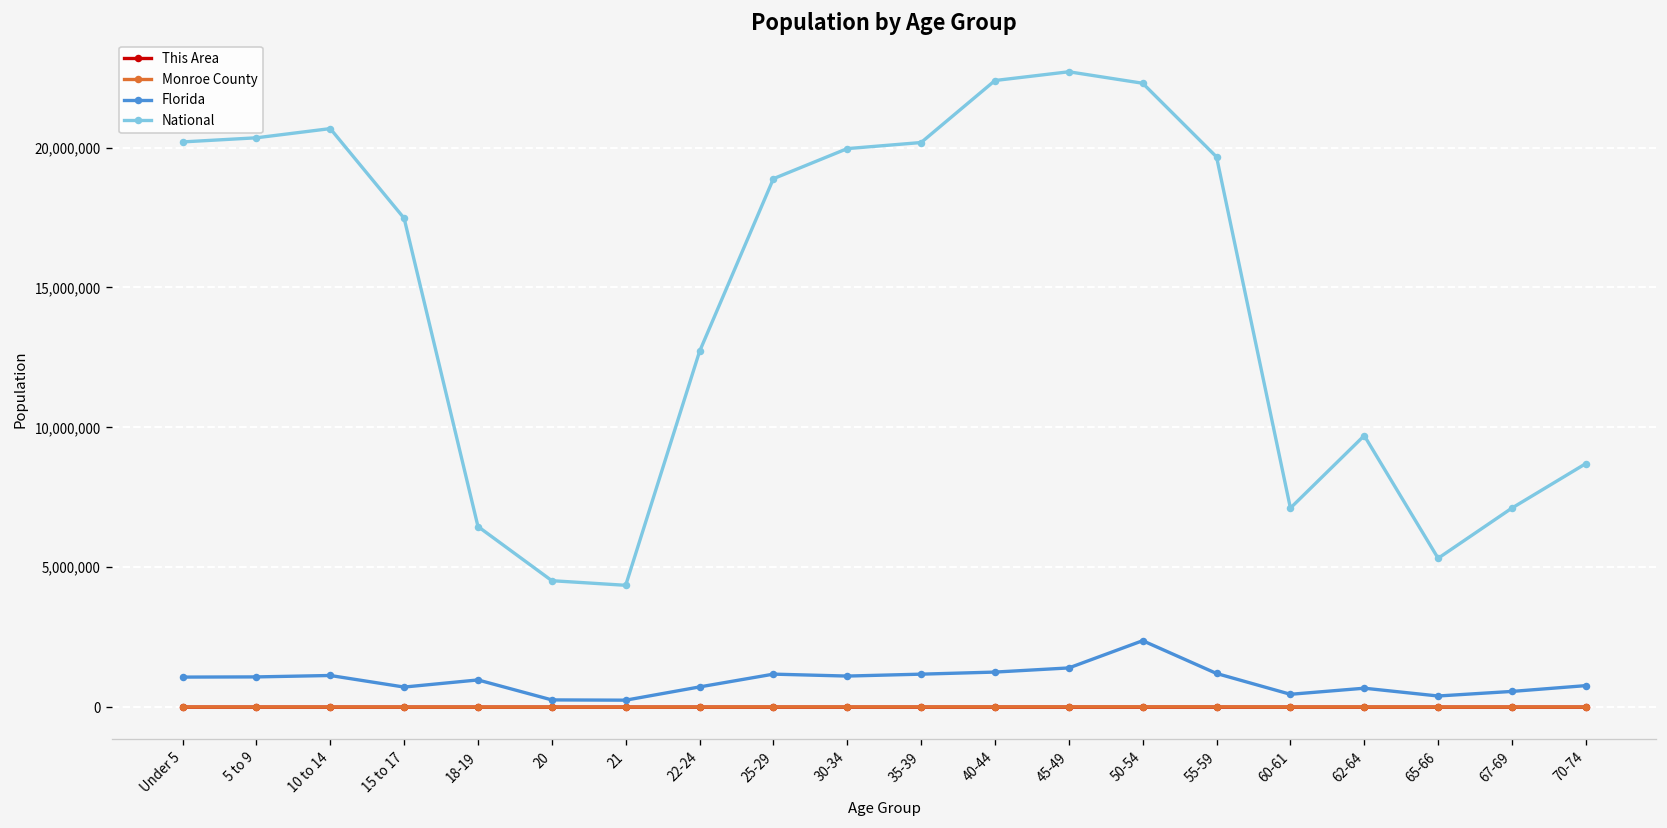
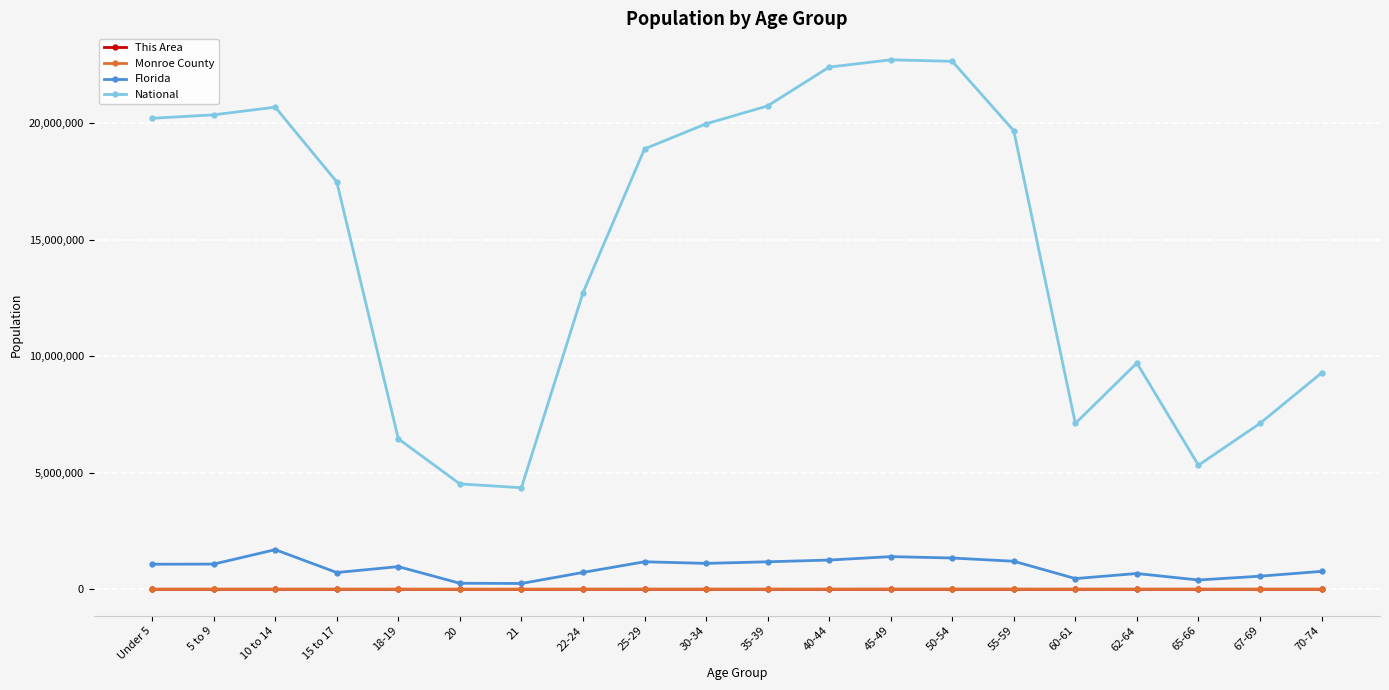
Florida, 10 to 14: 1,100,000 -> 1,700,000
National, 35-39: 20,200,000 -> 20,700,000
Florida, 50-54: 2,400,000 -> 1,300,000
National, 50-54: 22,300,000 -> 22,600,000
National, 70-74: 8,700,000 -> 9,300,000
